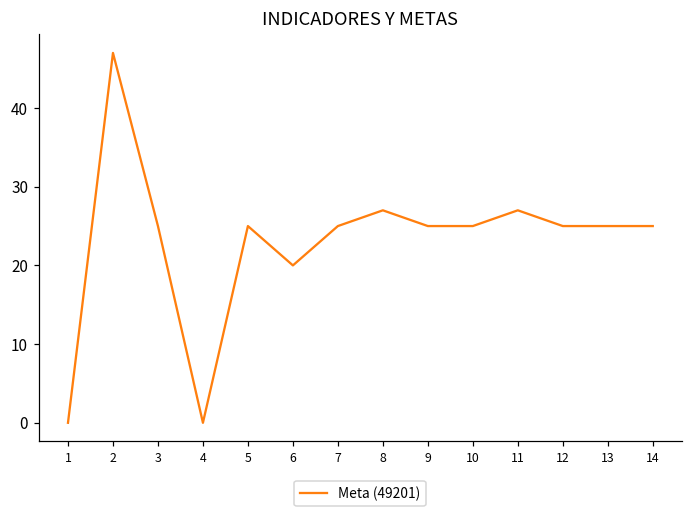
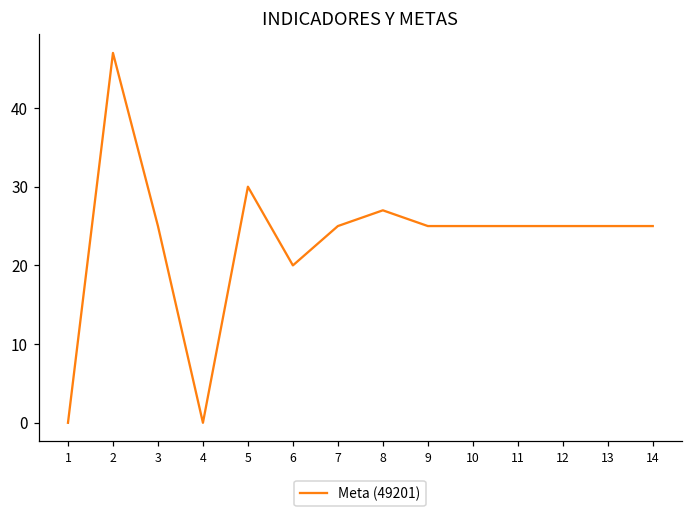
5: 25 -> 30
11: 27 -> 25
